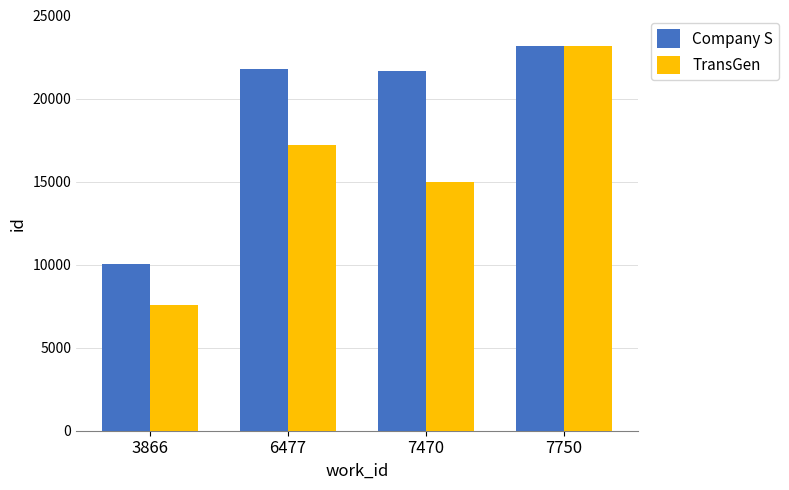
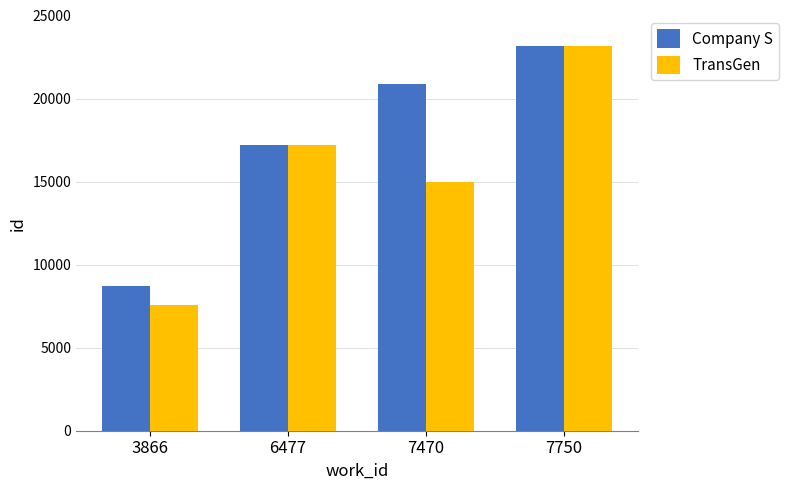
Company S, 3866: 10000 -> 8700
Company S, 6477: 21800 -> 17200
Company S, 7470: 21600 -> 20900
